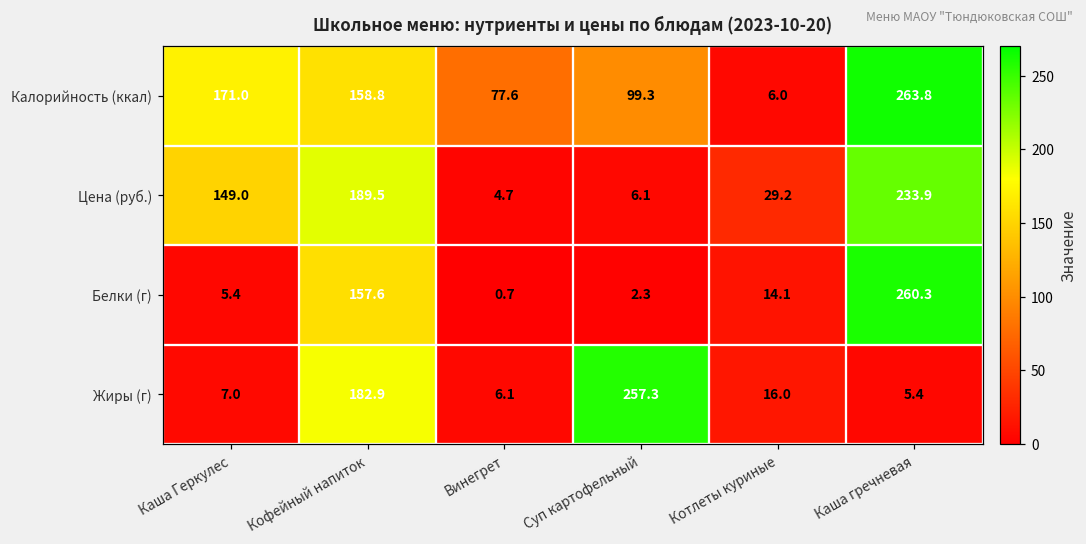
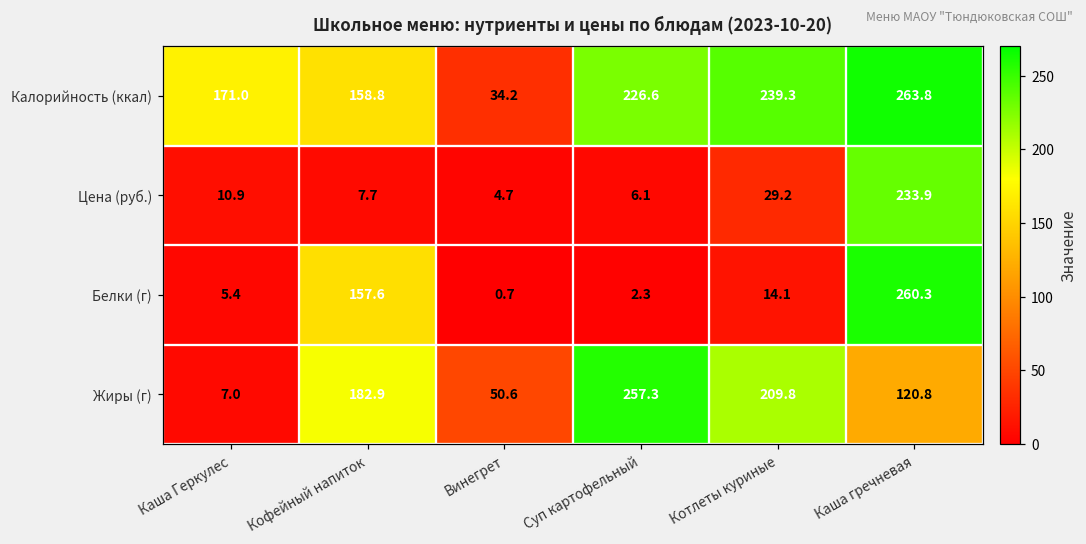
Калорийность (ккал), Винегрет: 77.6 -> 34.2
Калорийность (ккал), Суп картофельный: 99.3 -> 226.6
Калорийность (ккал), Котлеты куриные: 6.0 -> 239.3
Цена (руб.), Каша Геркулес: 149.0 -> 10.9
Цена (руб.), Кофейный напиток: 189.5 -> 7.7
Жиры (г), Винегрет: 6.1 -> 50.6
Жиры (г), Котлеты куриные: 16.0 -> 209.8
Жиры (г), Каша гречневая: 5.4 -> 120.8
